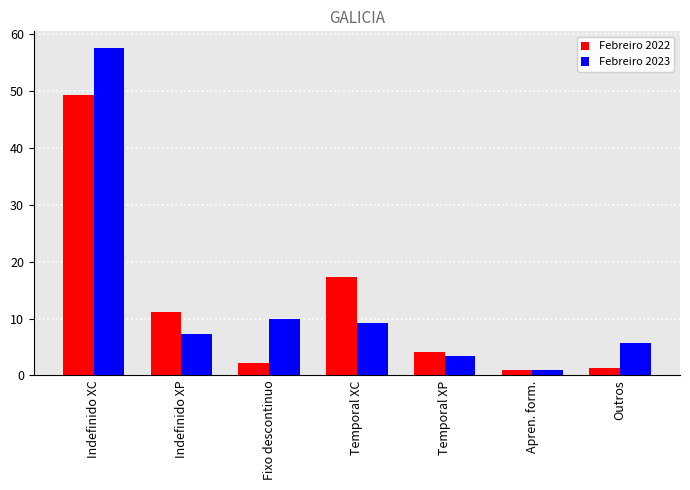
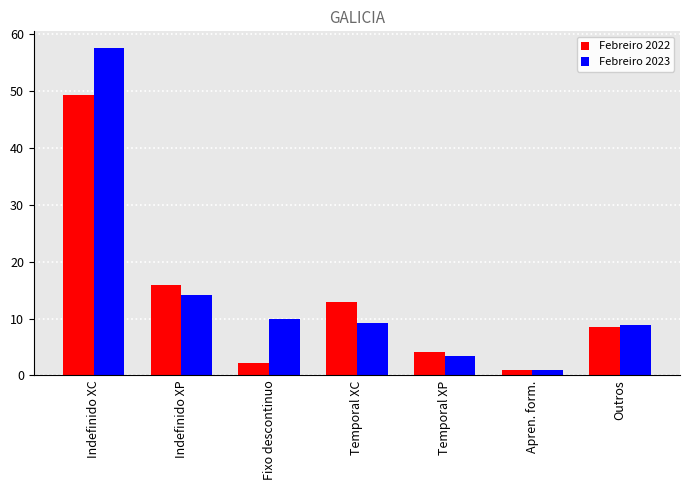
Febreiro 2022, Indefinido XP: 11 -> 16
Febreiro 2023, Indefinido XP: 7 -> 14
Febreiro 2022, Temporal XC: 17 -> 13
Febreiro 2022, Outros: 1 -> 8
Febreiro 2023, Outros: 6 -> 9
